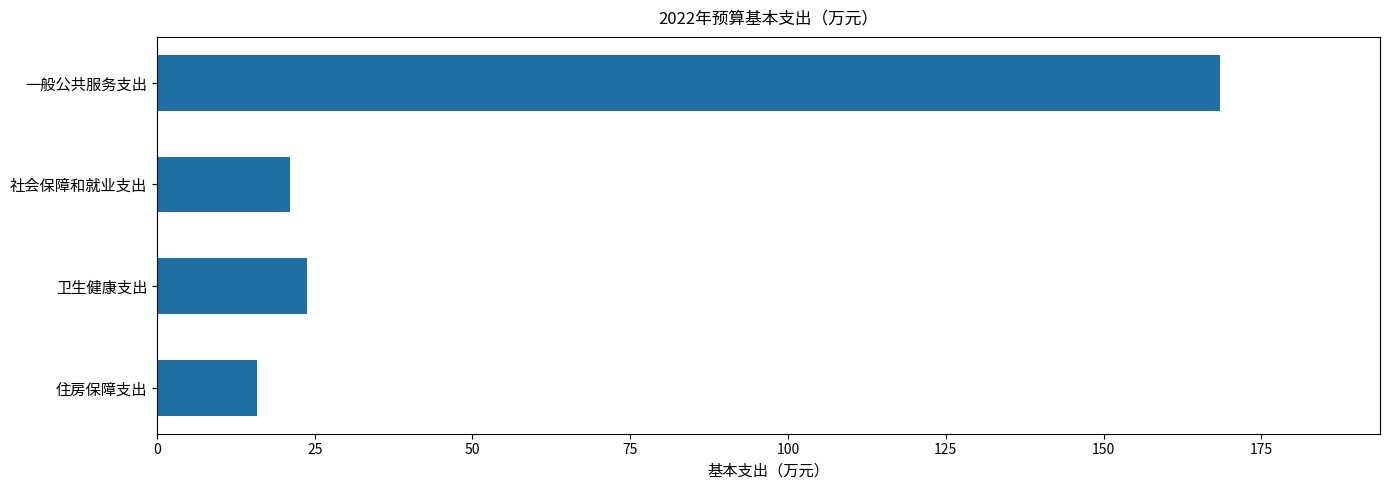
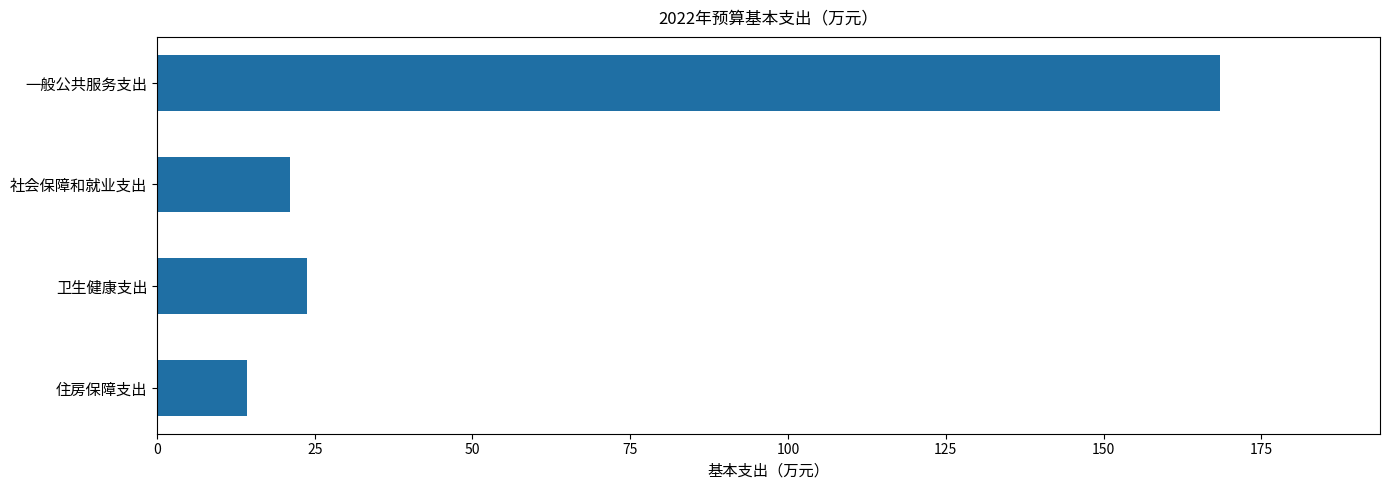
住房保障支出: 16 -> 14
